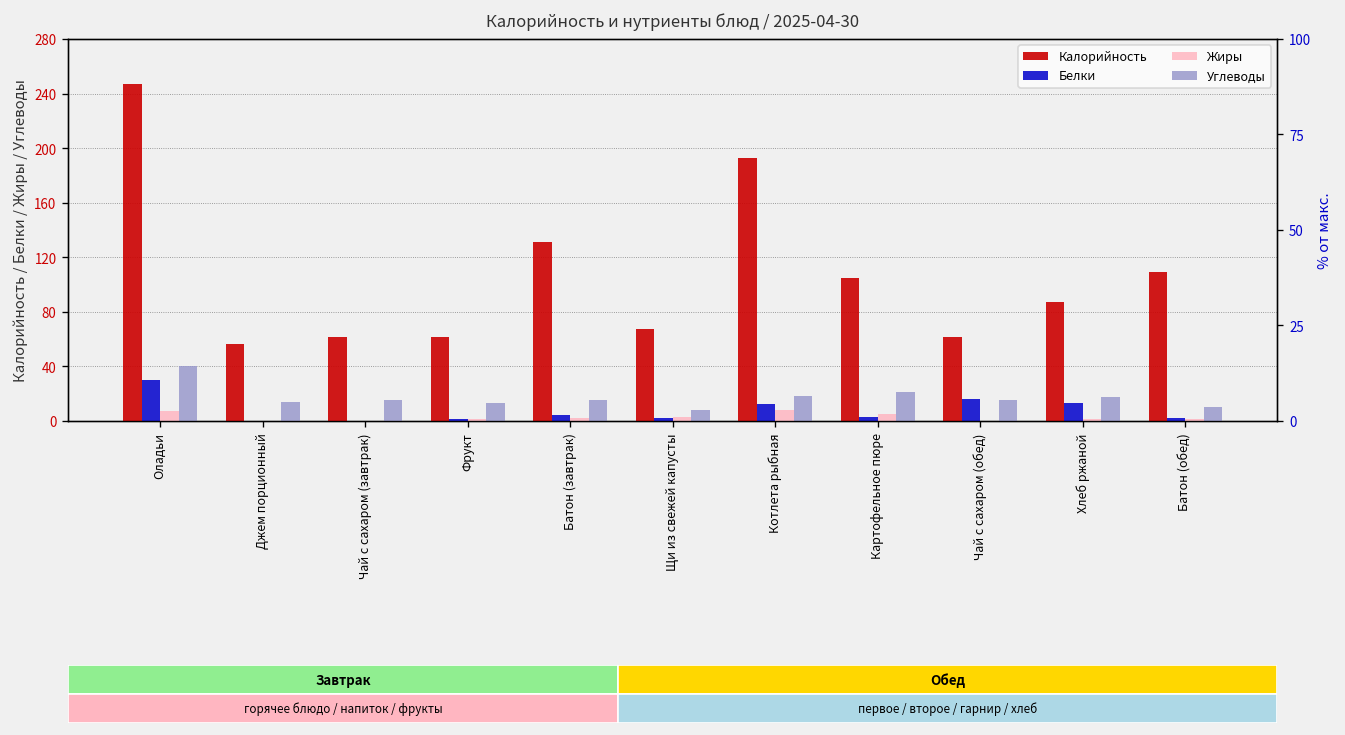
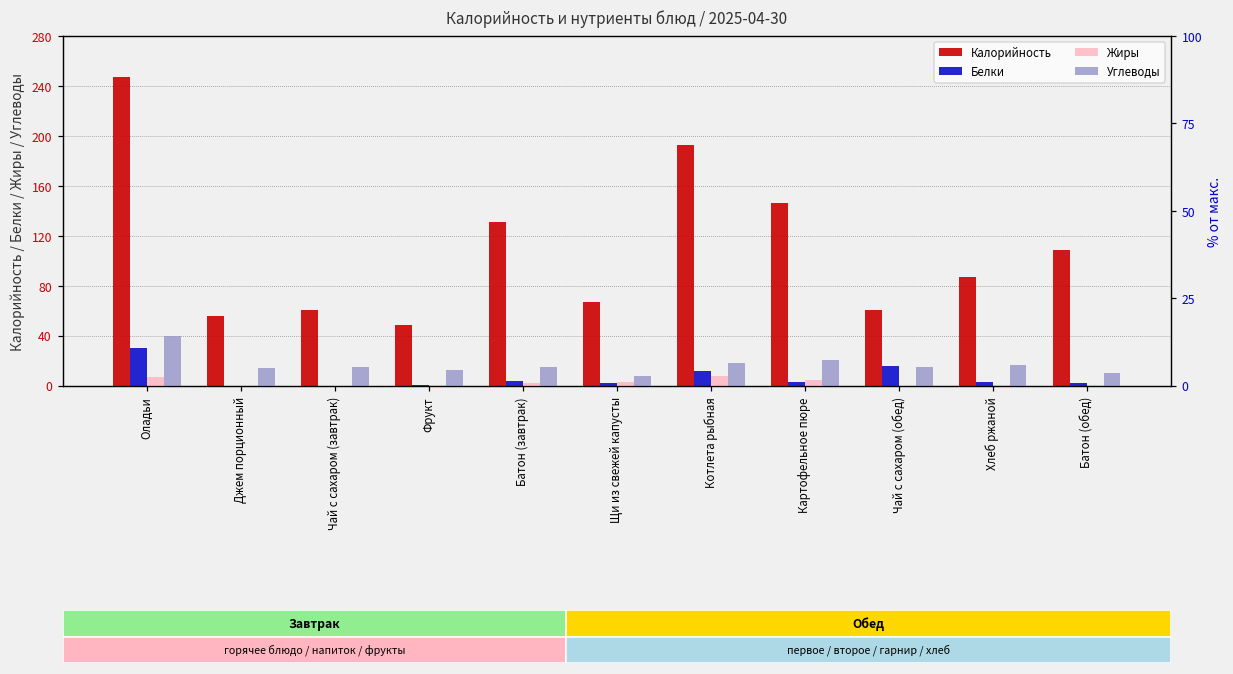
Калорийность, Фрукт: 61 -> 49
Калорийность, Картофельное пюре: 105 -> 146
Белки, Хлеб ржаной: 13 -> 3
